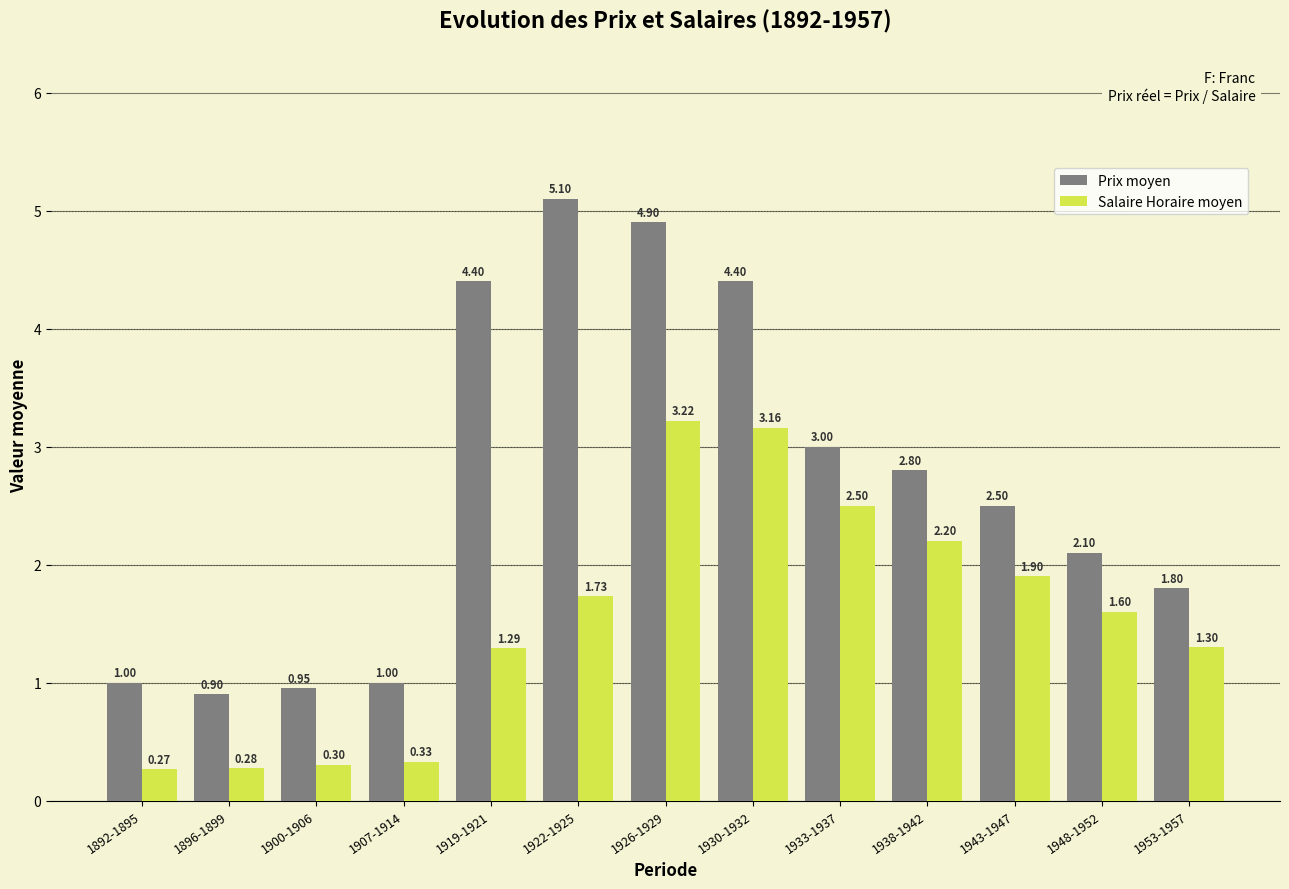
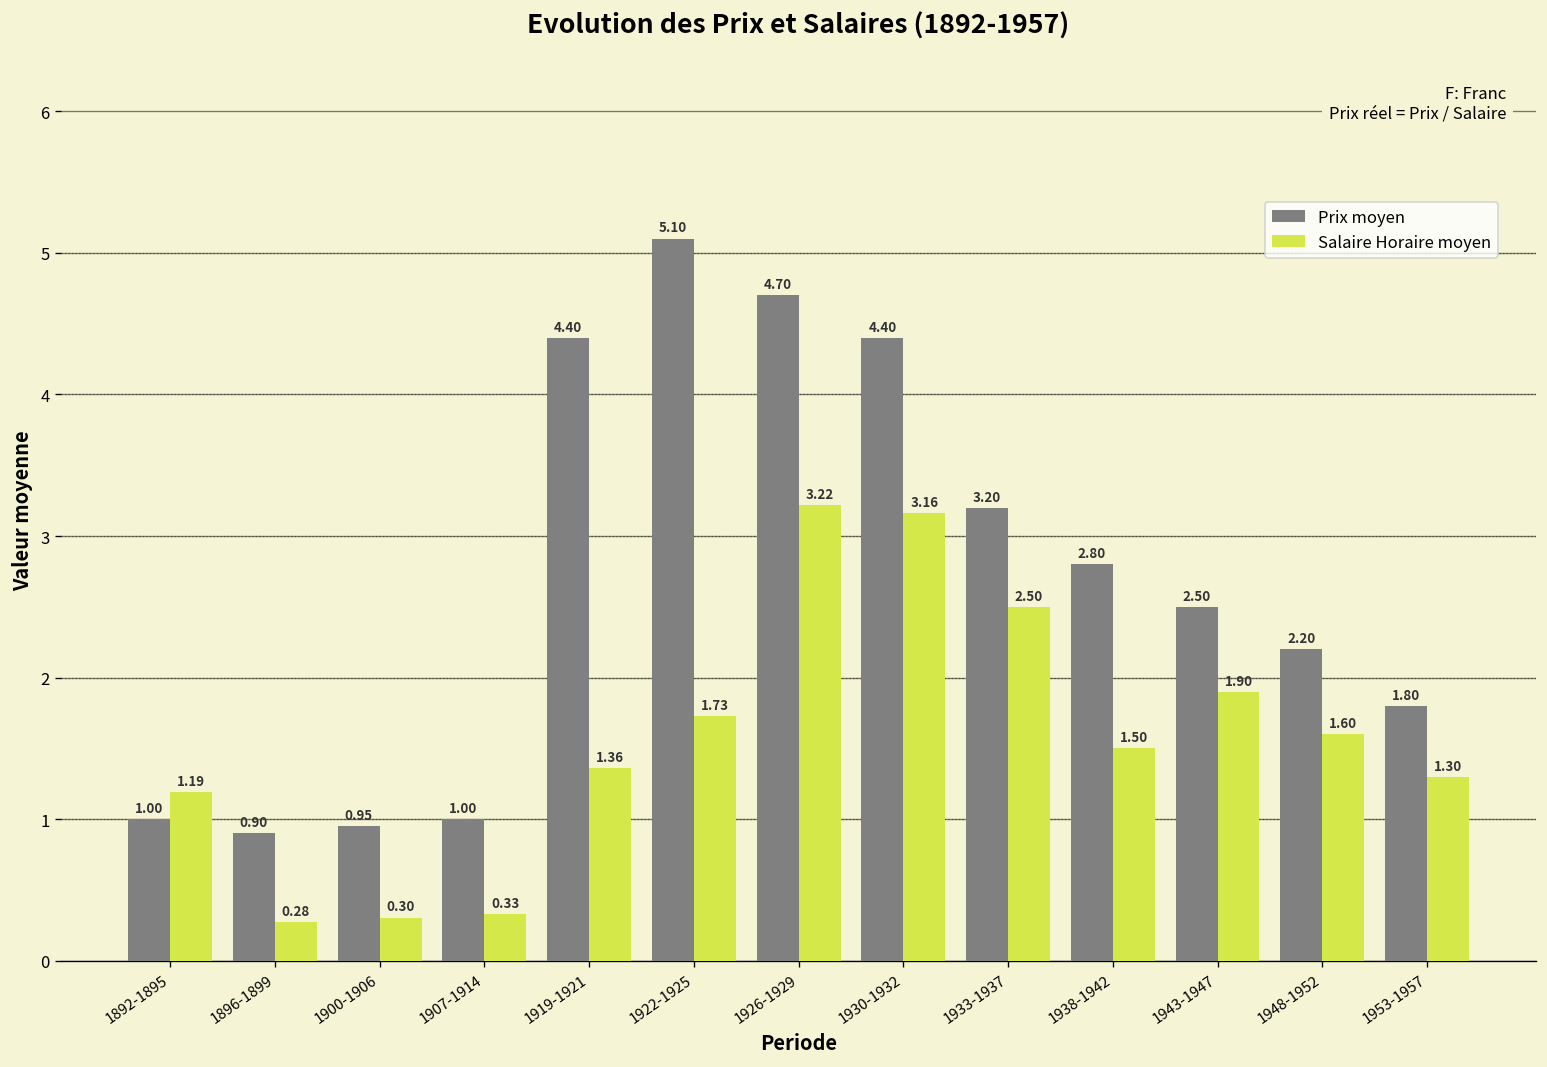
Salaire Horaire moyen, 1892-1895: 0.27 -> 1.19
Salaire Horaire moyen, 1919-1921: 1.29 -> 1.36
Prix moyen, 1926-1929: 4.90 -> 4.70
Prix moyen, 1933-1937: 3.00 -> 3.20
Salaire Horaire moyen, 1938-1942: 2.20 -> 1.50
Prix moyen, 1948-1952: 2.10 -> 2.20
